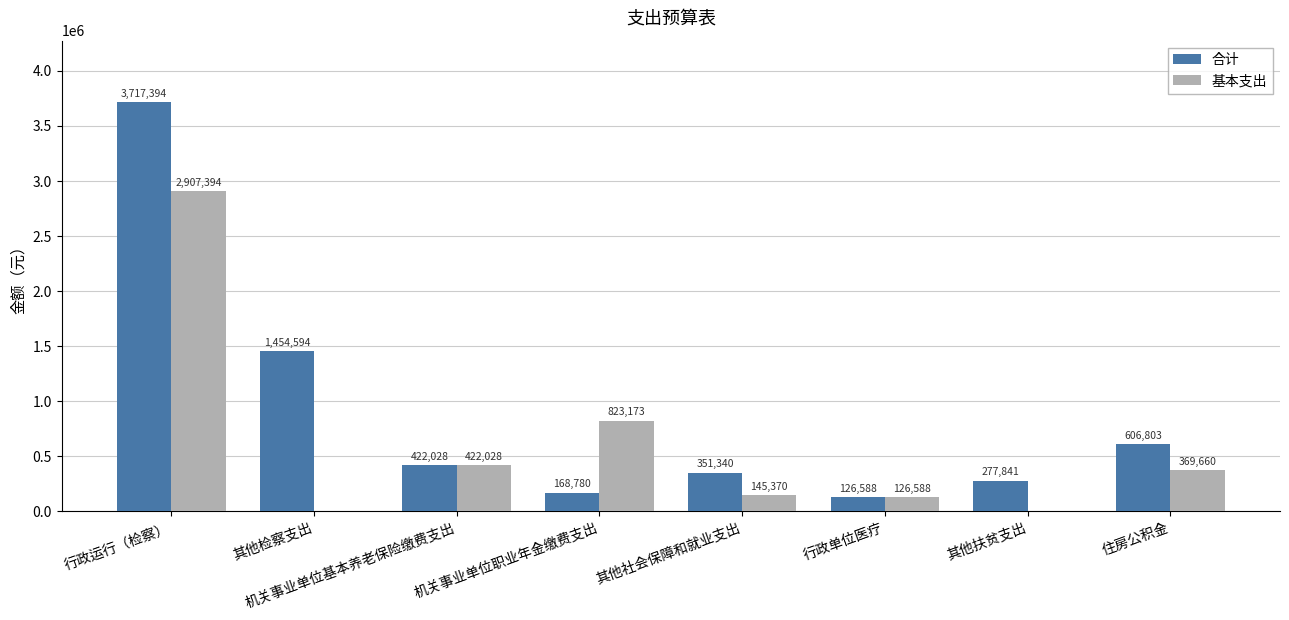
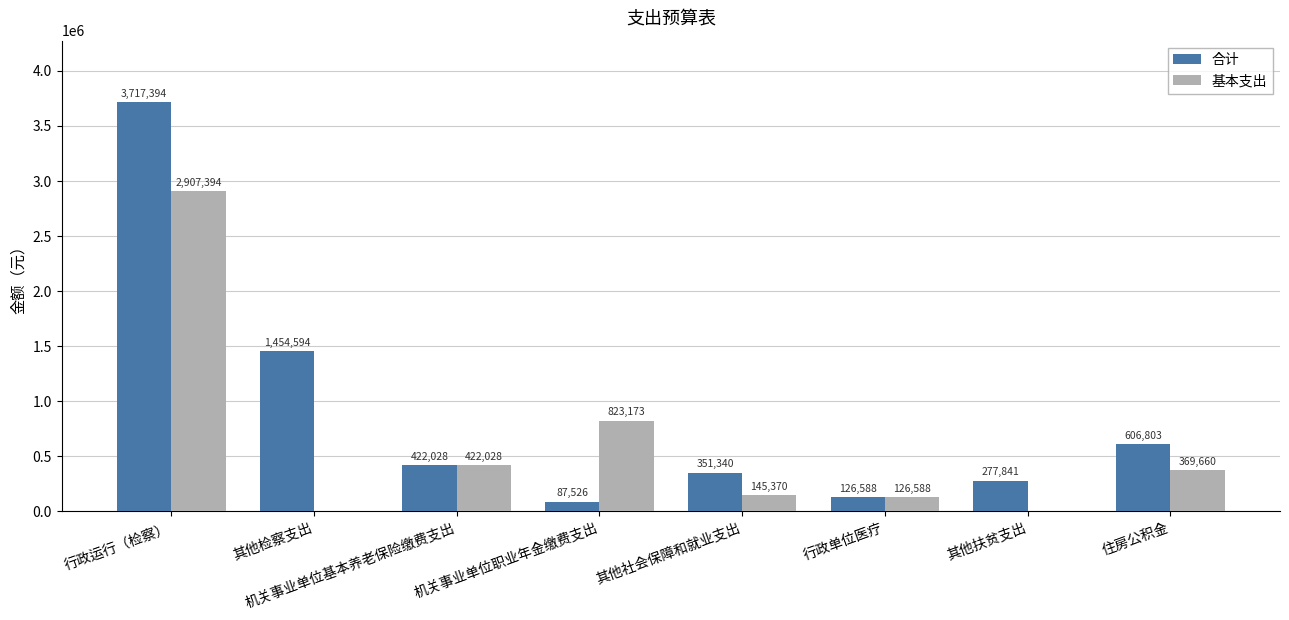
合计, 机关事业单位职业年金缴费支出: 168,780 -> 87,526
